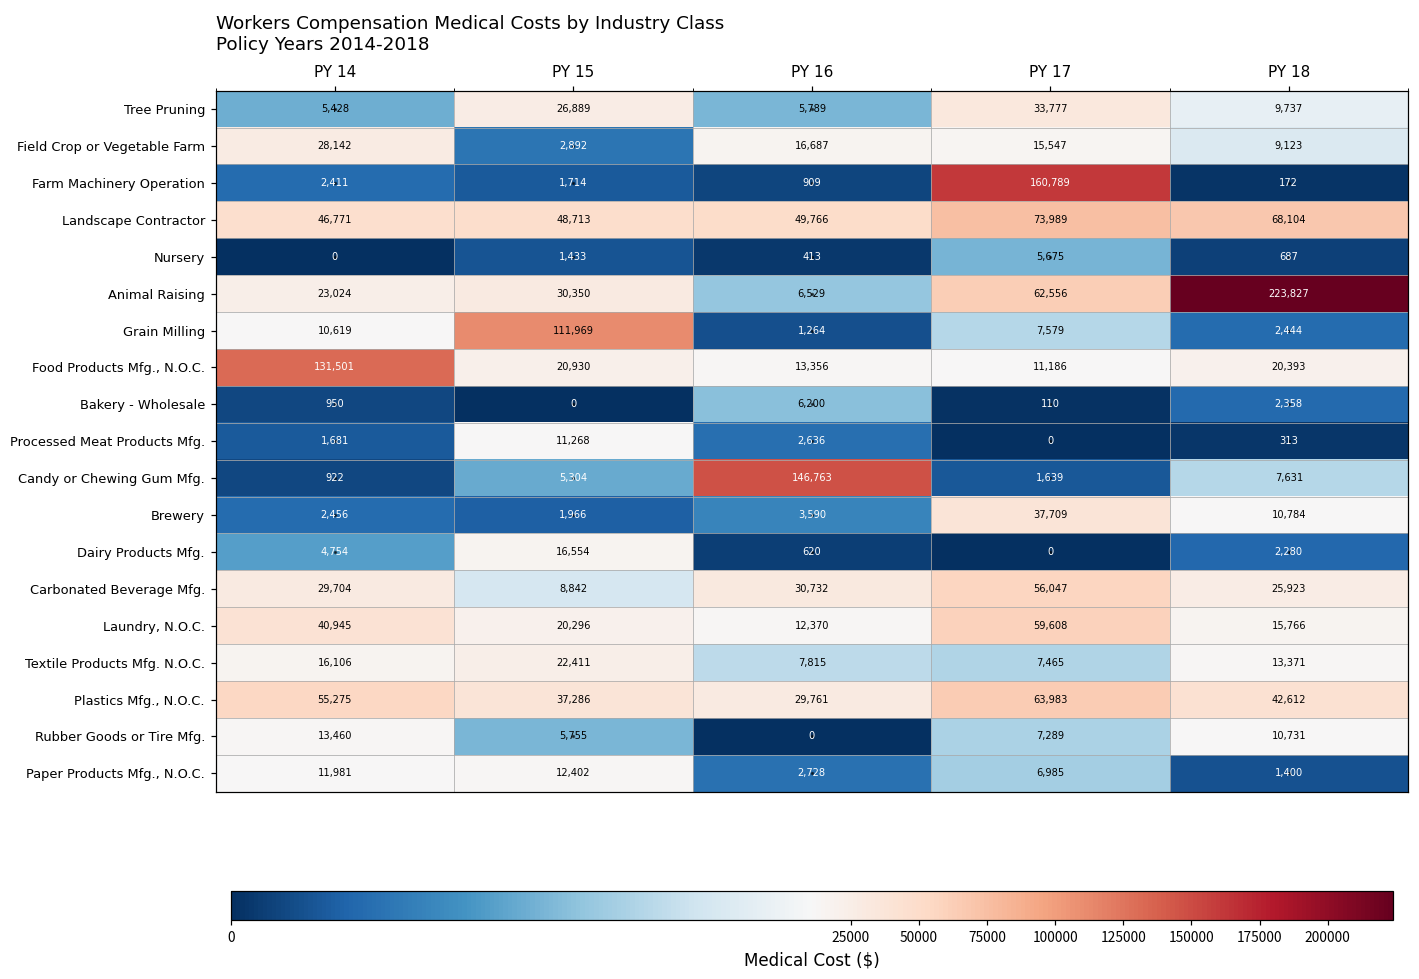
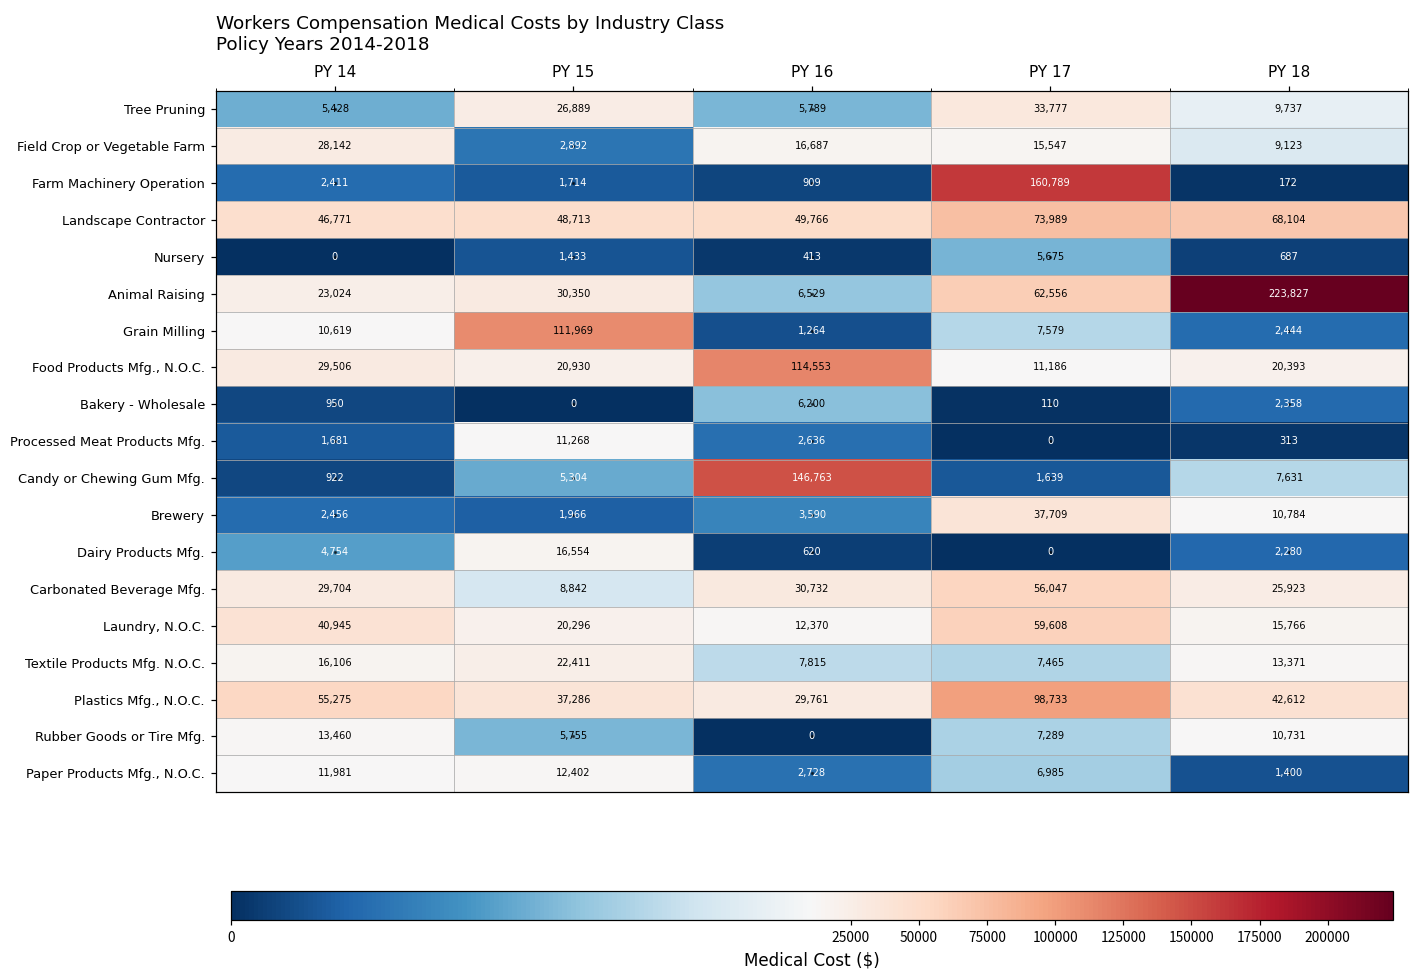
Food Products Mfg., N.O.C., PY 14: 131,501 -> 29,506
Food Products Mfg., N.O.C., PY 16: 13,356 -> 114,553
Plastics Mfg., N.O.C., PY 17: 63,983 -> 98,733
